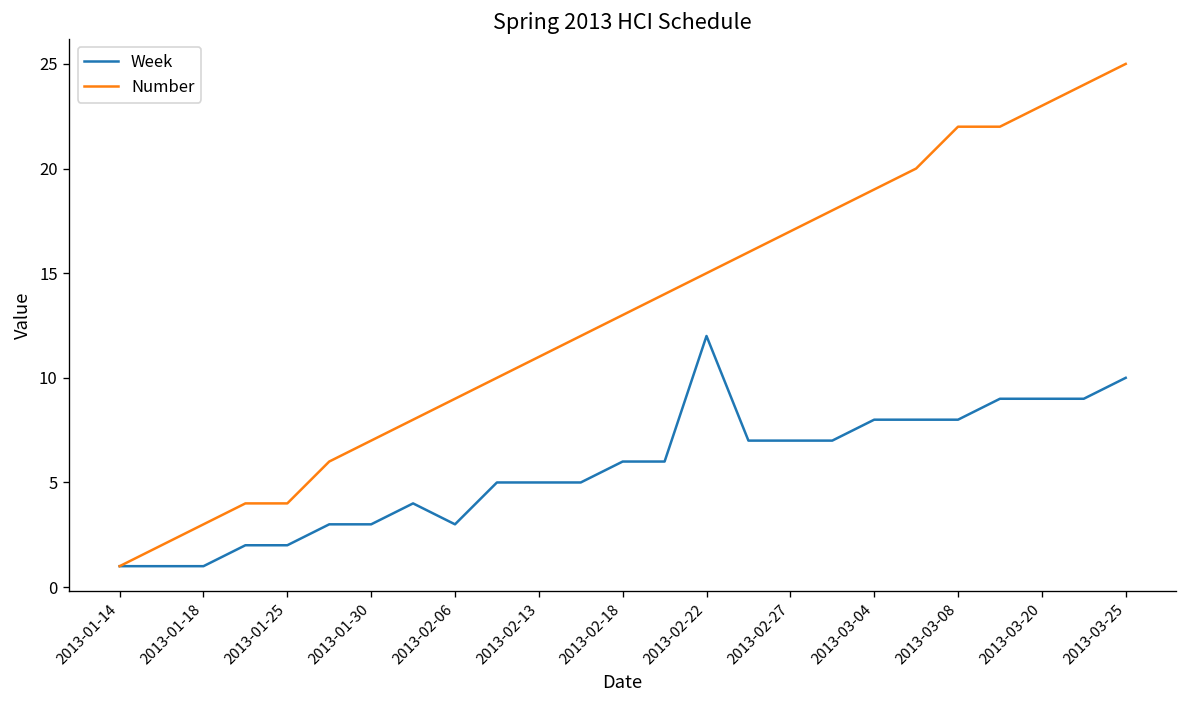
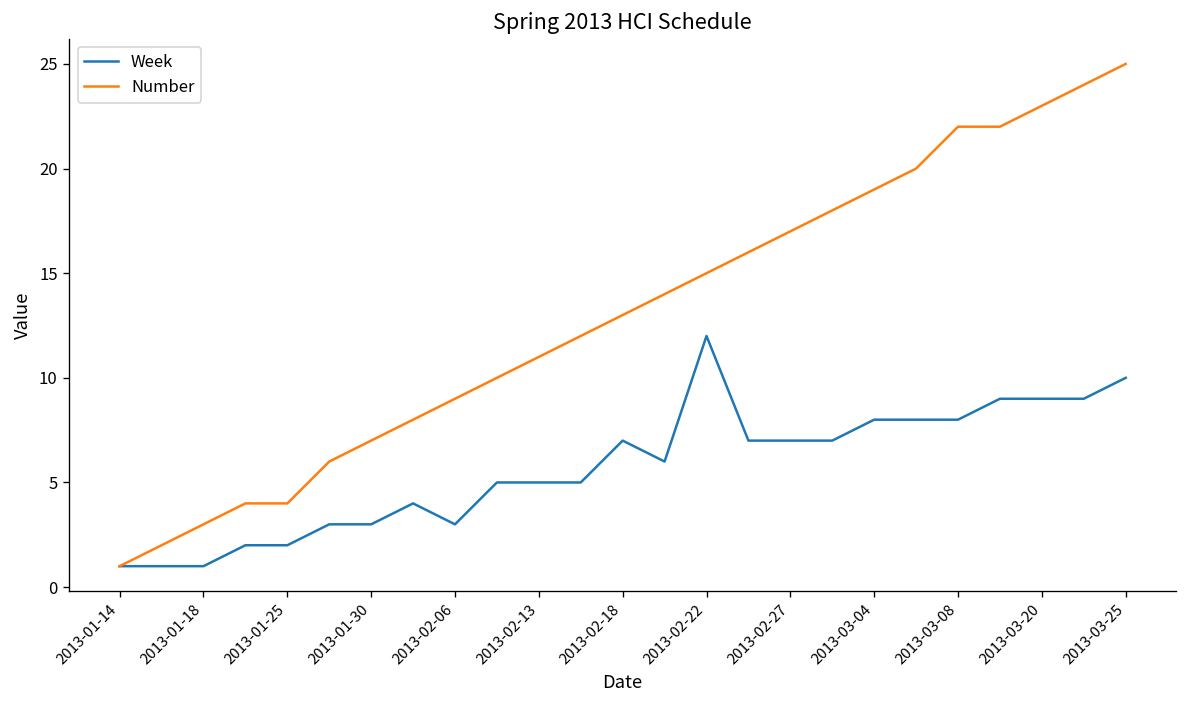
Week, 2013-02-18: 6 -> 7
